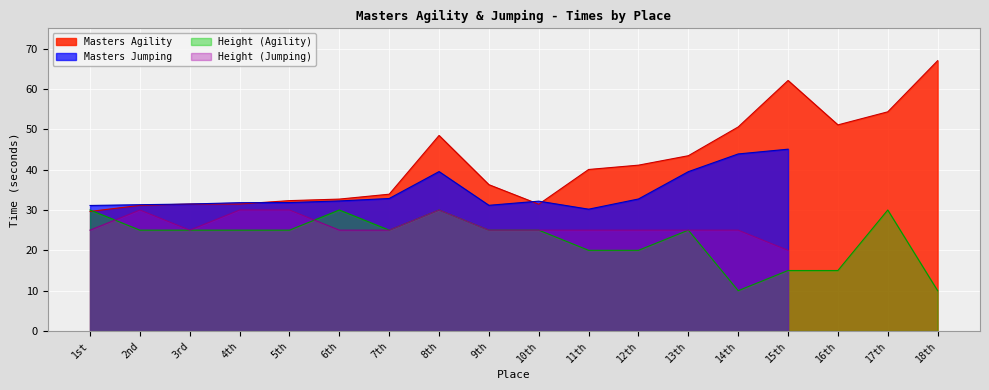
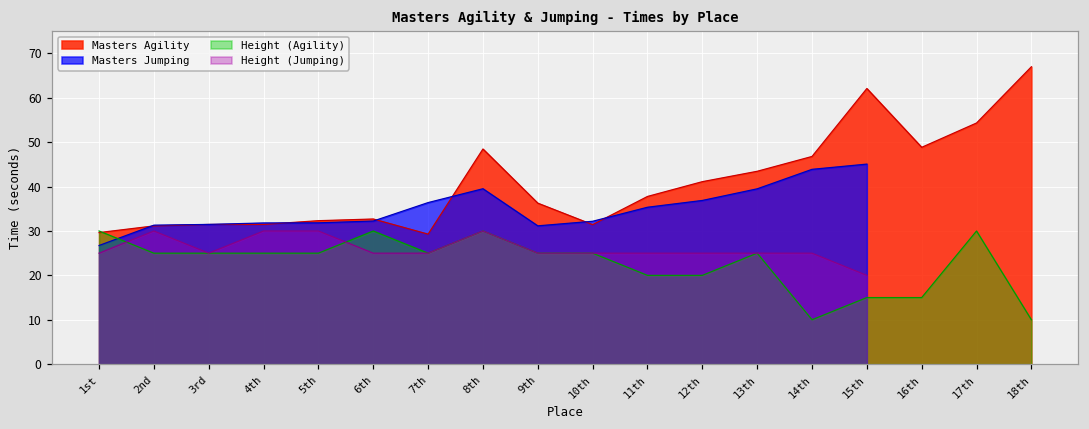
Masters Jumping, 1st: 31 -> 27
Masters Agility, 7th: 34 -> 29
Masters Jumping, 7th: 33 -> 36
Masters Agility, 11th: 40 -> 38
Masters Jumping, 11th: 30 -> 35
Masters Jumping, 12th: 33 -> 37
Masters Agility, 14th: 51 -> 47
Masters Agility, 16th: 51 -> 49
